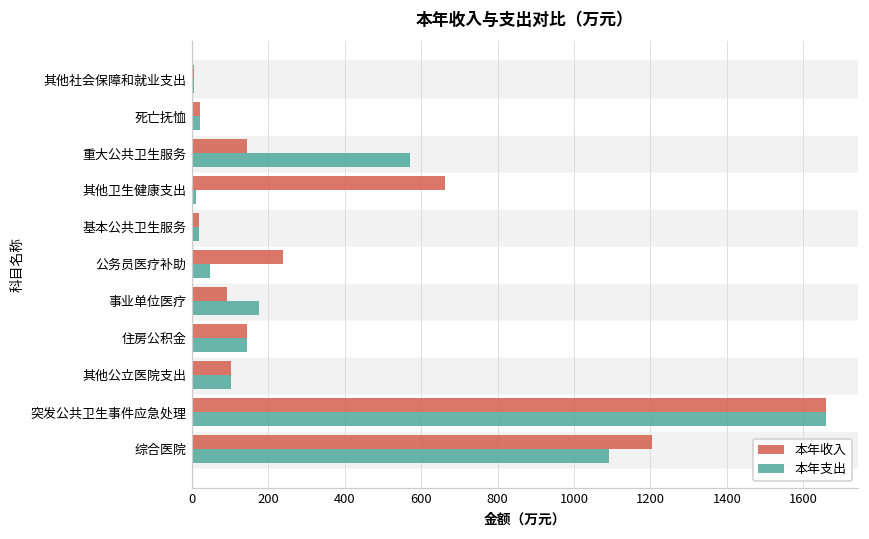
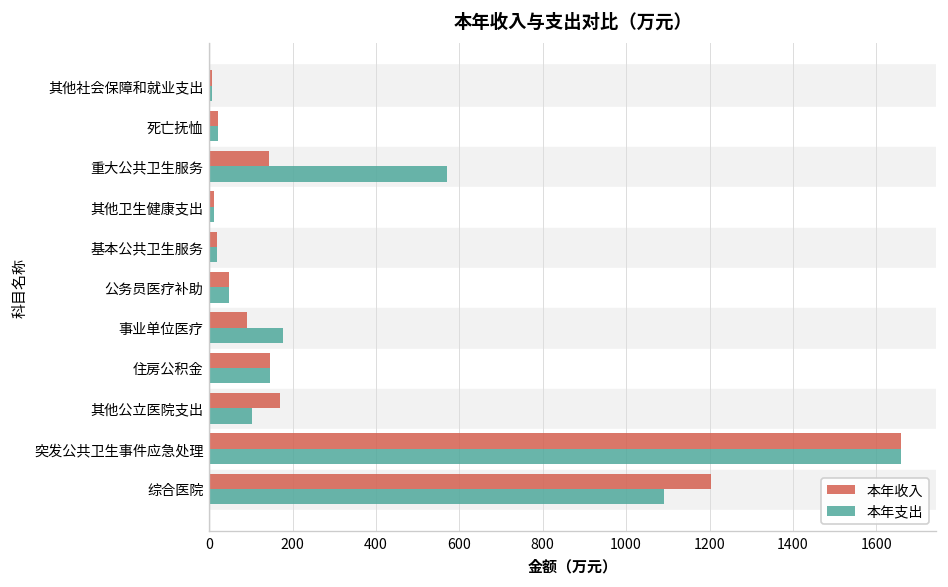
本年收入, 其他卫生健康支出: 660 -> 10
本年收入, 公务员医疗补助: 240 -> 50
本年收入, 其他公立医院支出: 100 -> 170
